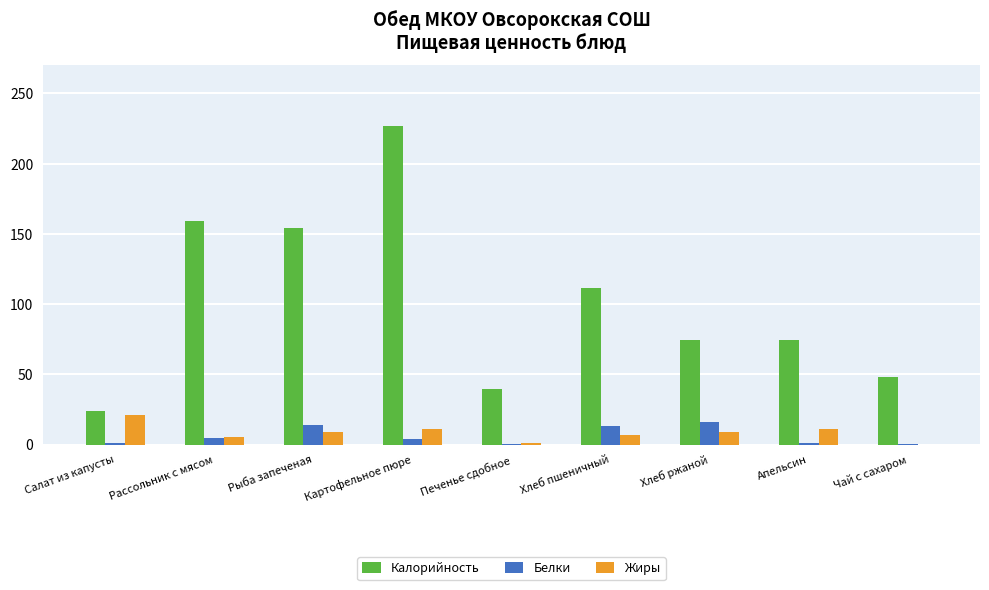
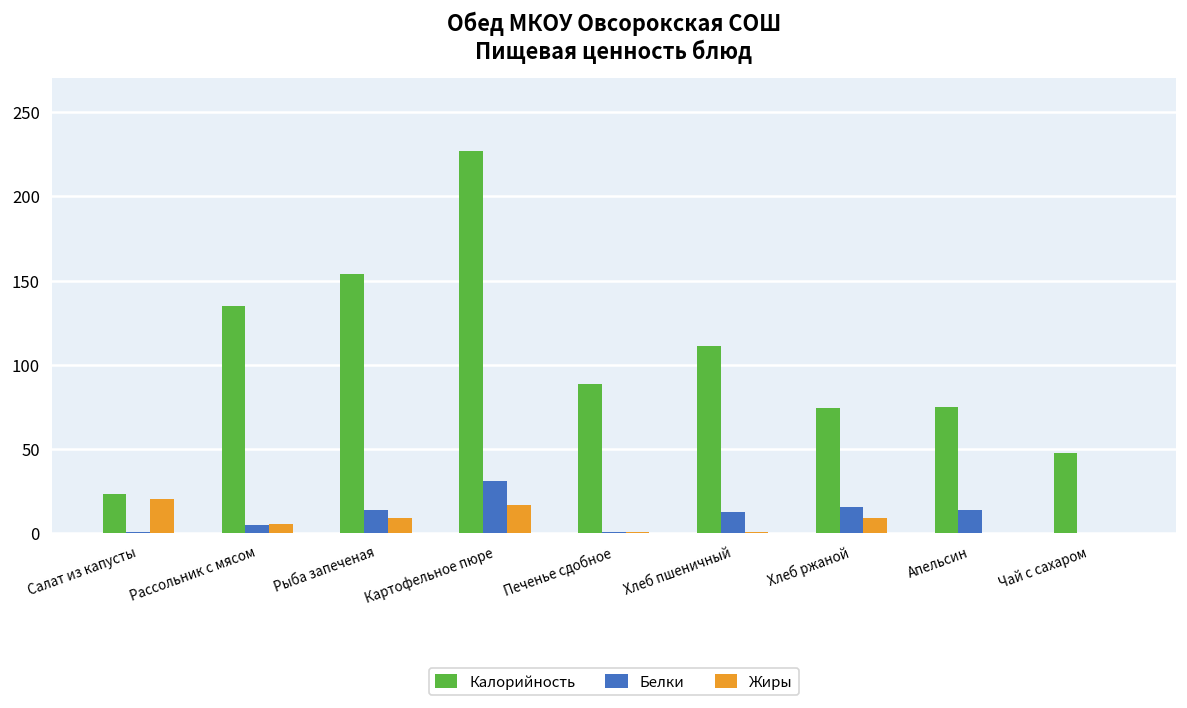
Калорийность, Рассольник с мясом: 159 -> 135
Белки, Картофельное пюре: 4 -> 31
Жиры, Картофельное пюре: 11 -> 17
Калорийность, Печенье сдобное: 39 -> 89
Жиры, Хлеб пшеничный: 7 -> 1
Белки, Апельсин: 1 -> 14
Жиры, Апельсин: 11 -> 0
